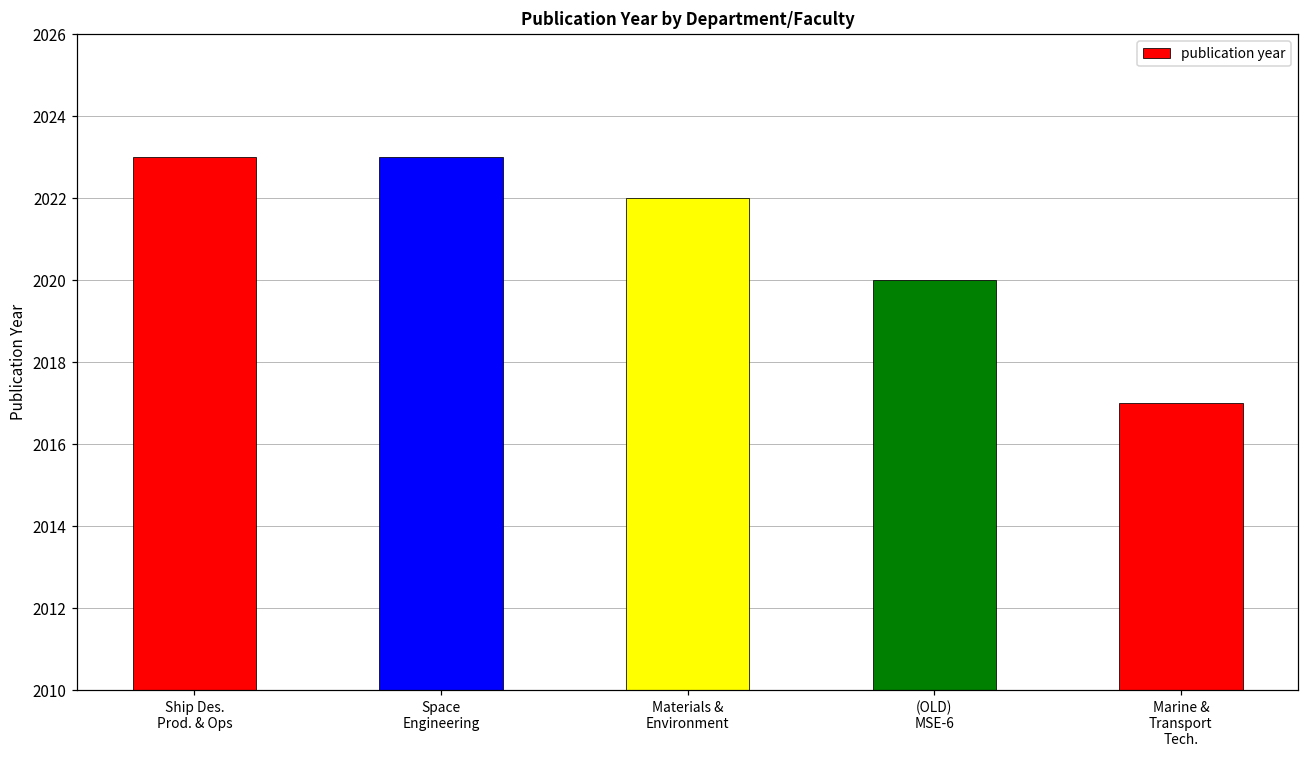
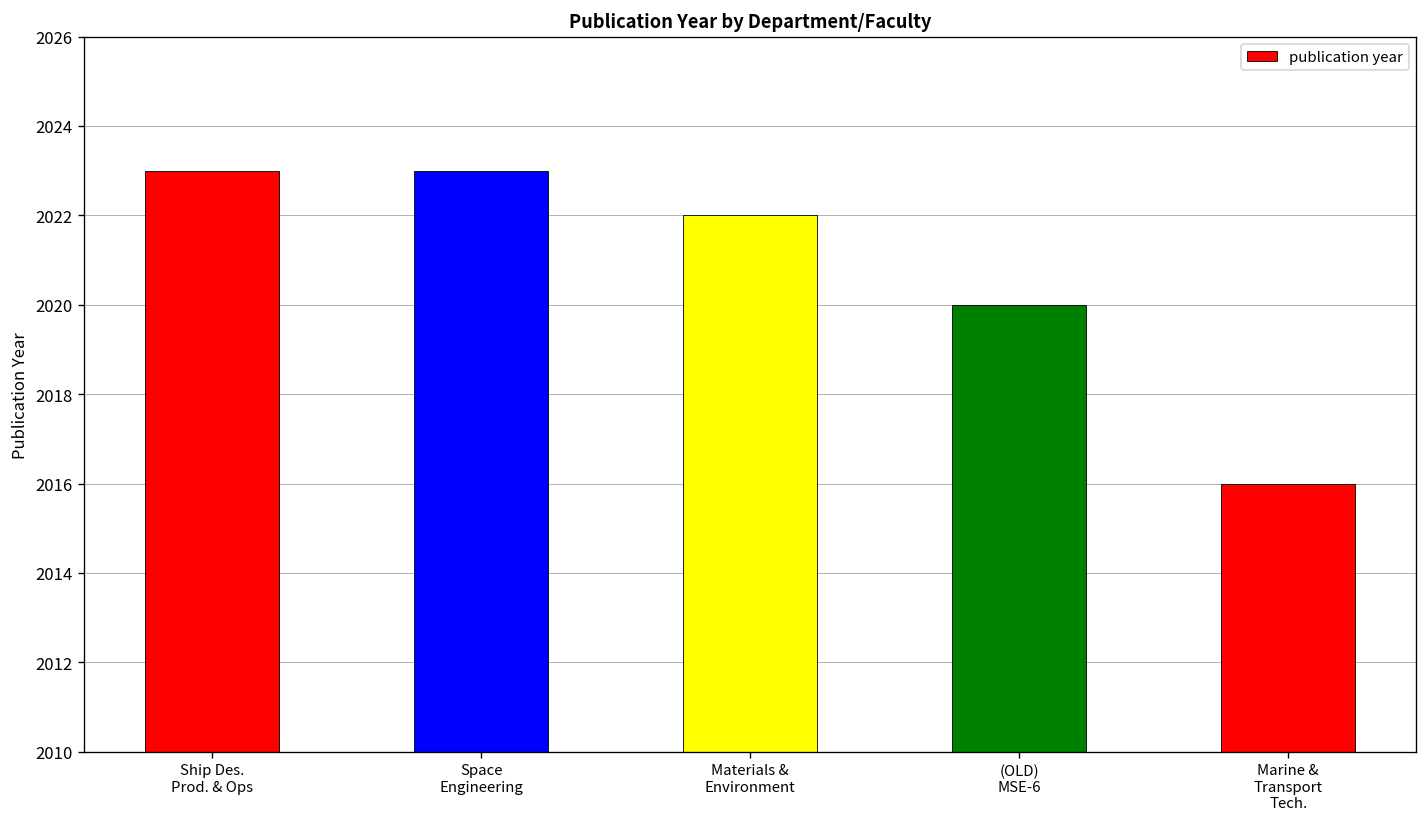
Marine & Transport Tech.: 2017 -> 2016
